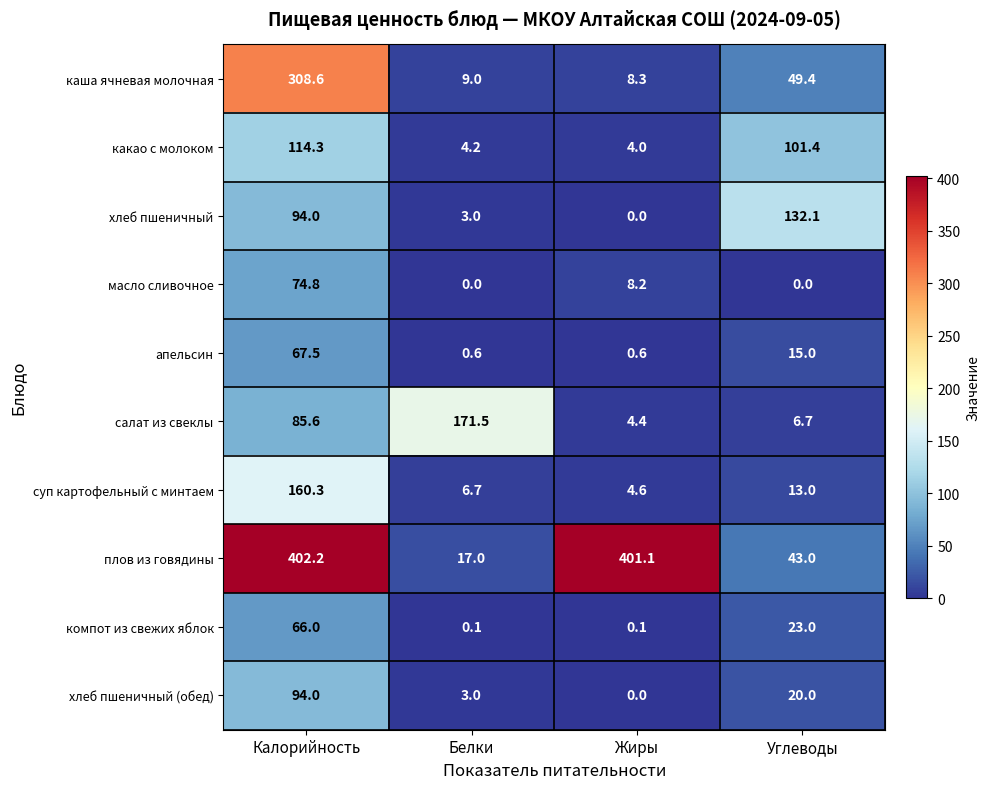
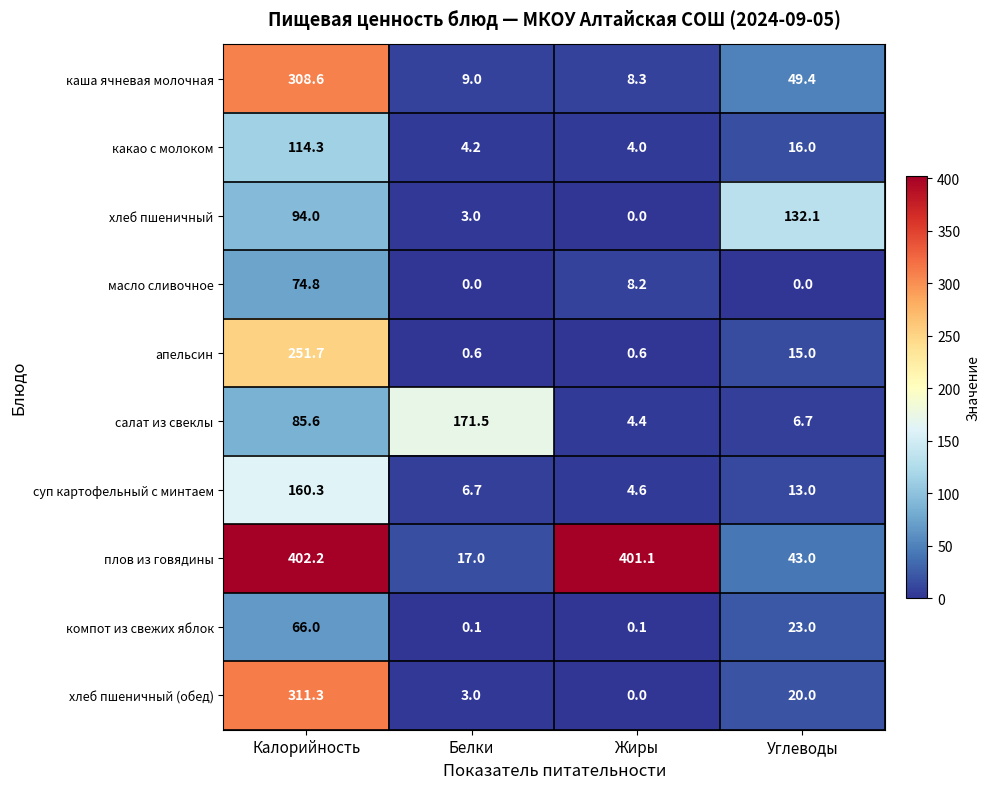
какао с молоком, Углеводы: 101.4 -> 16.0
апельсин, Калорийность: 67.5 -> 251.7
хлеб пшеничный (обед), Калорийность: 94.0 -> 311.3
